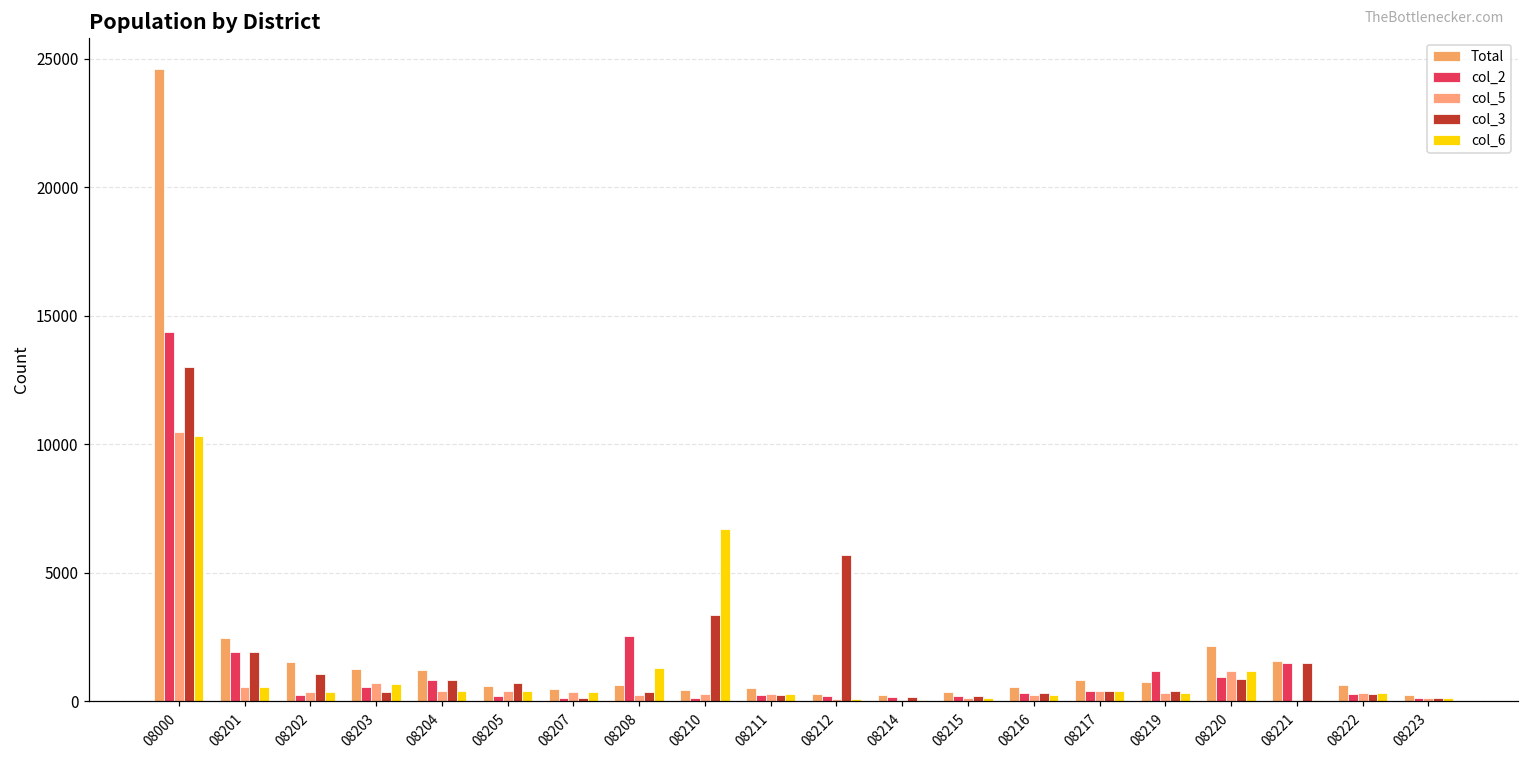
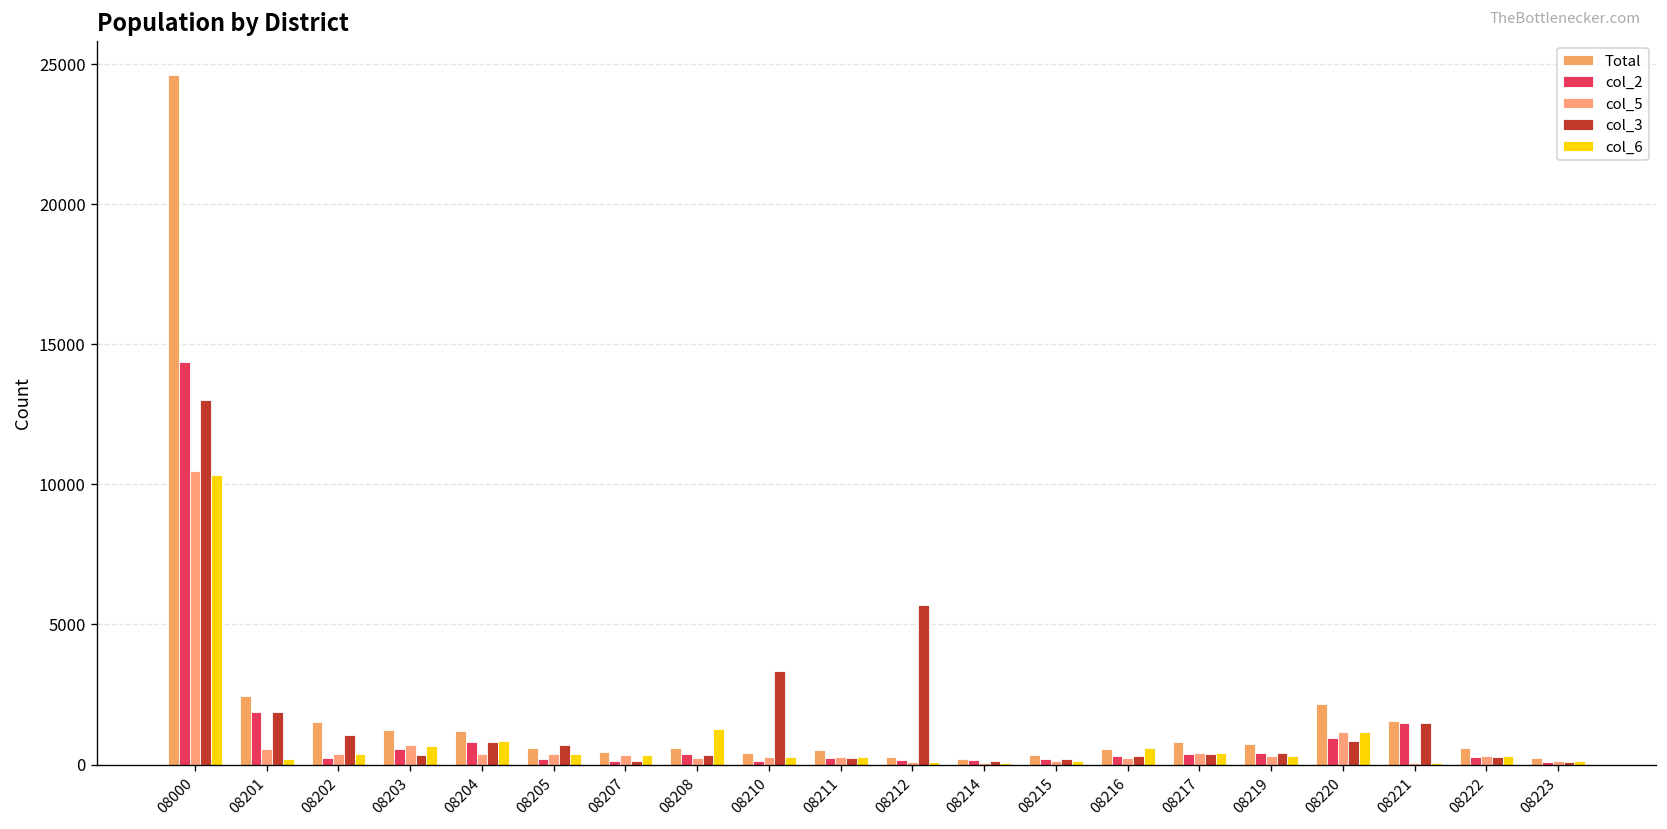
col_6, 08201: 600 -> 200
col_6, 08204: 400 -> 800
col_2, 08208: 2500 -> 400
col_6, 08210: 6700 -> 300
col_6, 08216: 200 -> 600
col_2, 08219: 1200 -> 400
